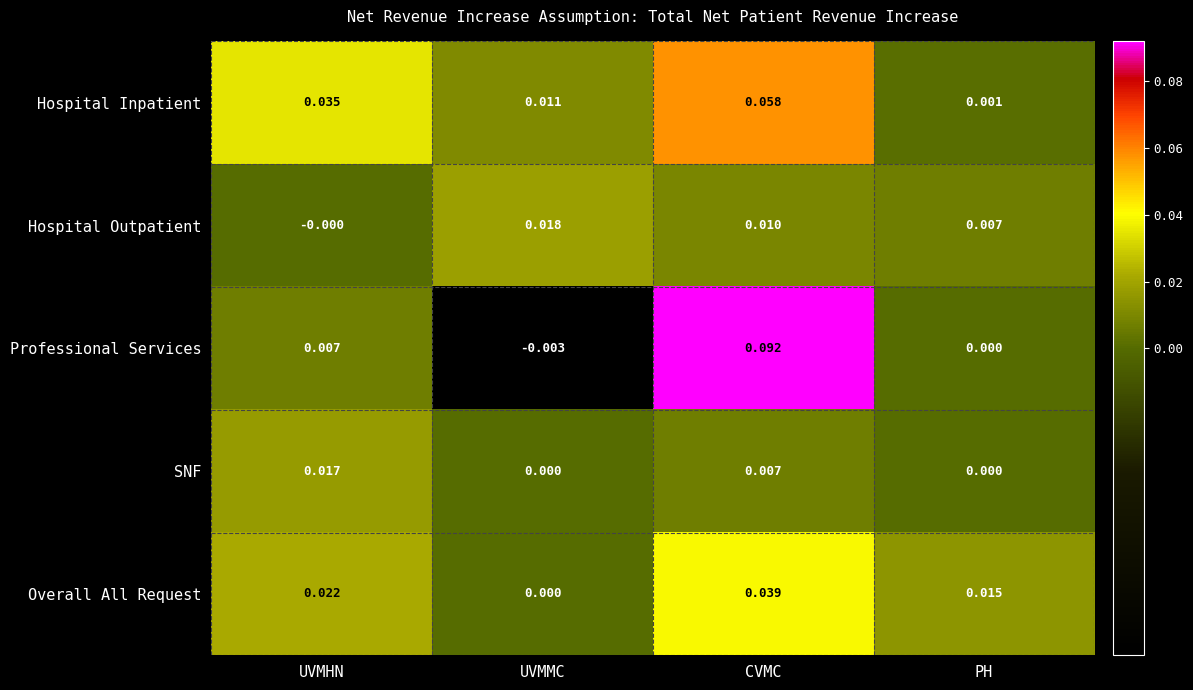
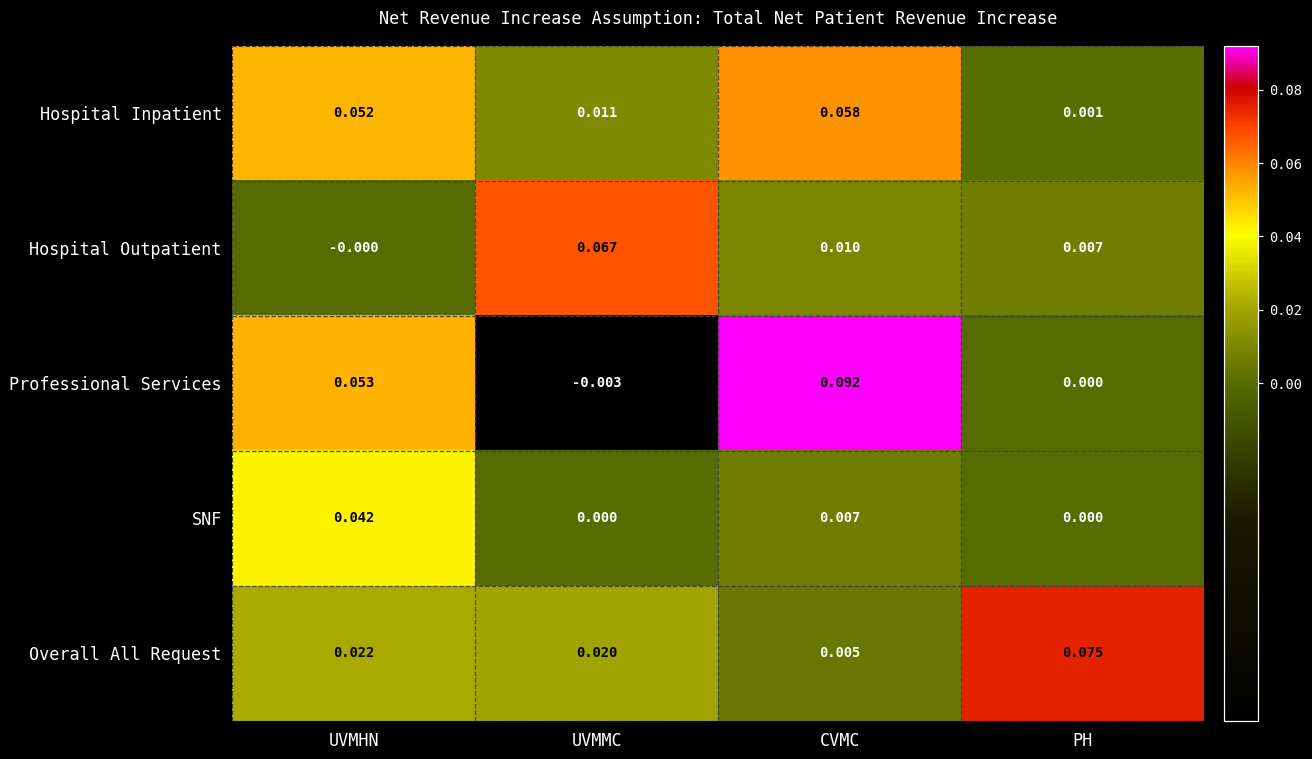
Hospital Inpatient, UVMHN: 0.035 -> 0.052
Hospital Outpatient, UVMMC: 0.018 -> 0.067
Professional Services, UVMHN: 0.007 -> 0.053
SNF, UVMHN: 0.017 -> 0.042
Overall All Request, UVMMC: 0.000 -> 0.020
Overall All Request, CVMC: 0.039 -> 0.005
Overall All Request, PH: 0.015 -> 0.075
